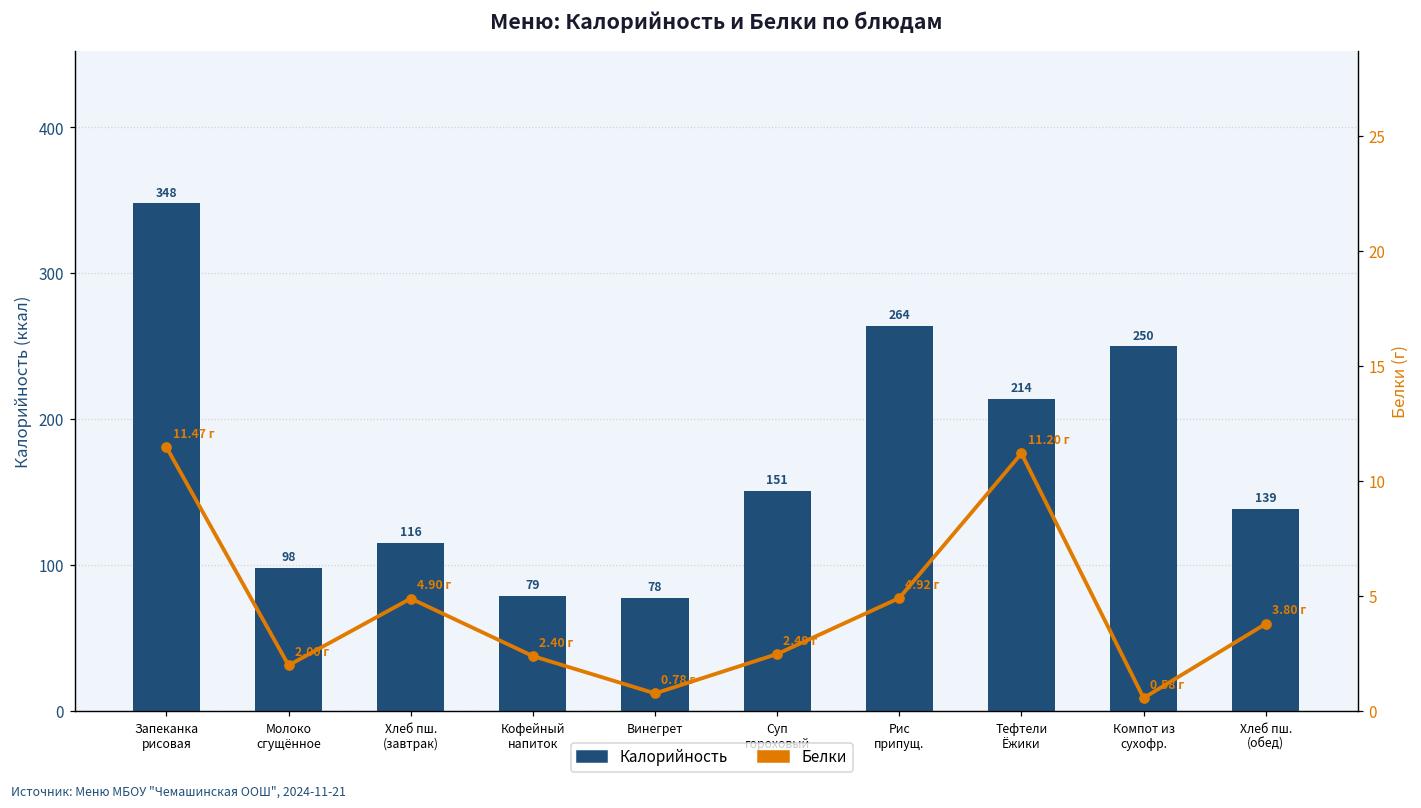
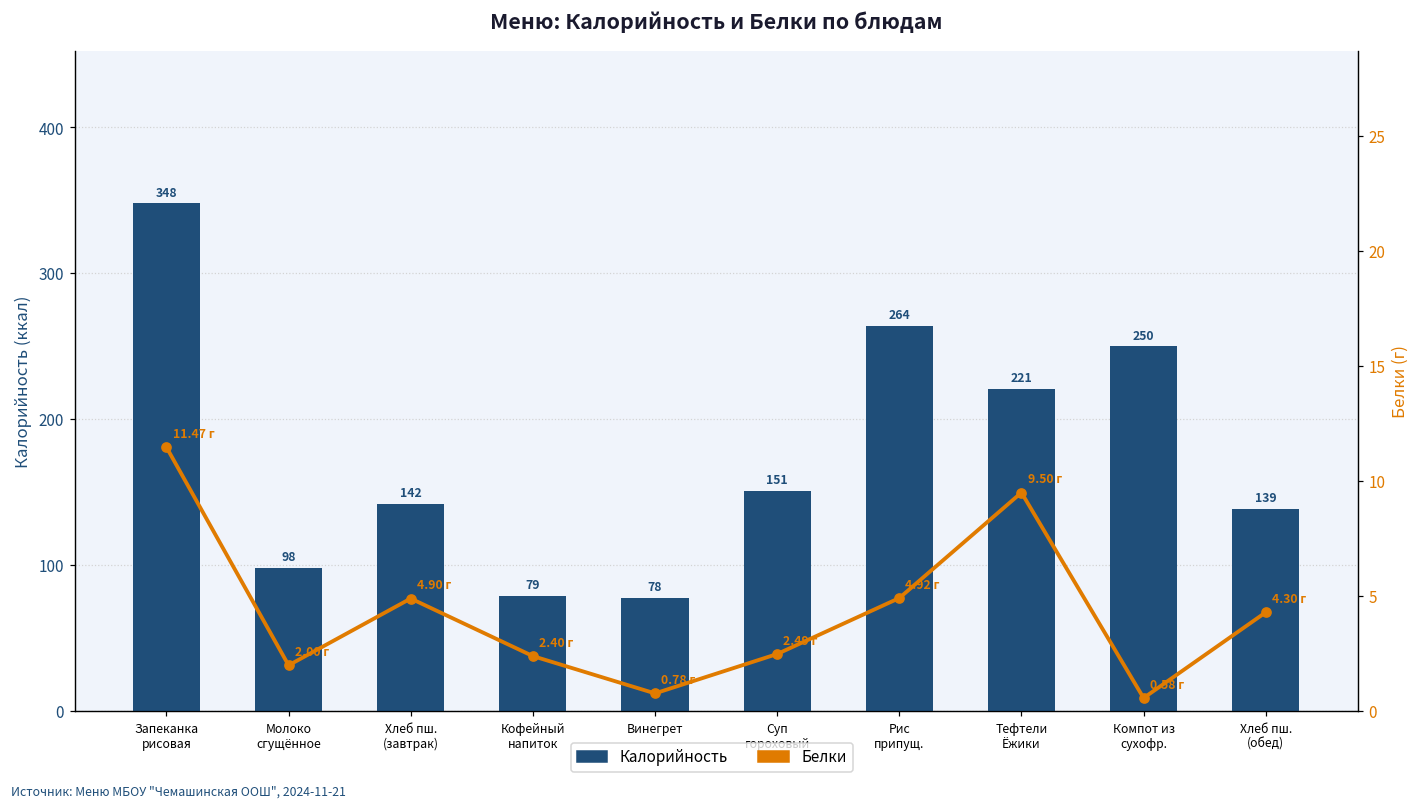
Калорийность, Хлеб пш. (завтрак): 116 -> 142
Калорийность, Тефтели Ёжики: 214 -> 221
Белки, Тефтели Ёжики: 11.20 -> 9.50
Белки, Хлеб пш. (обед): 3.80 -> 4.30
